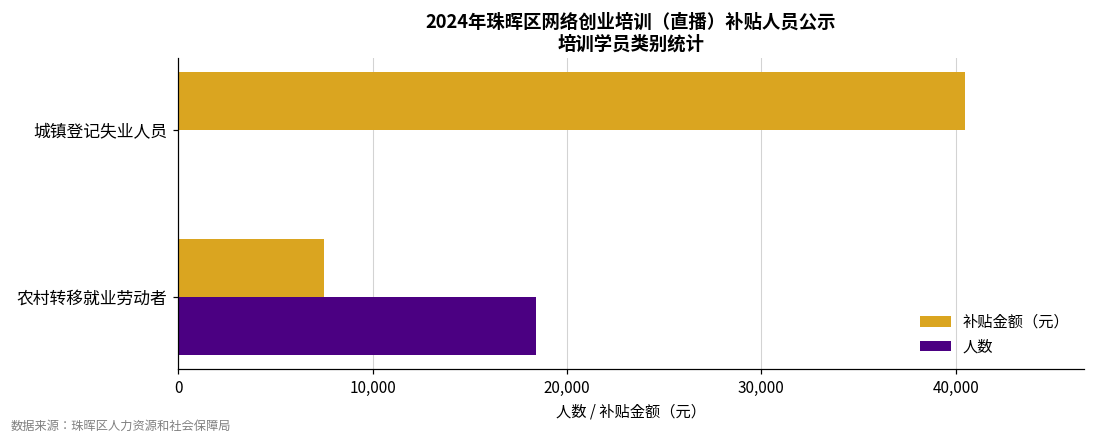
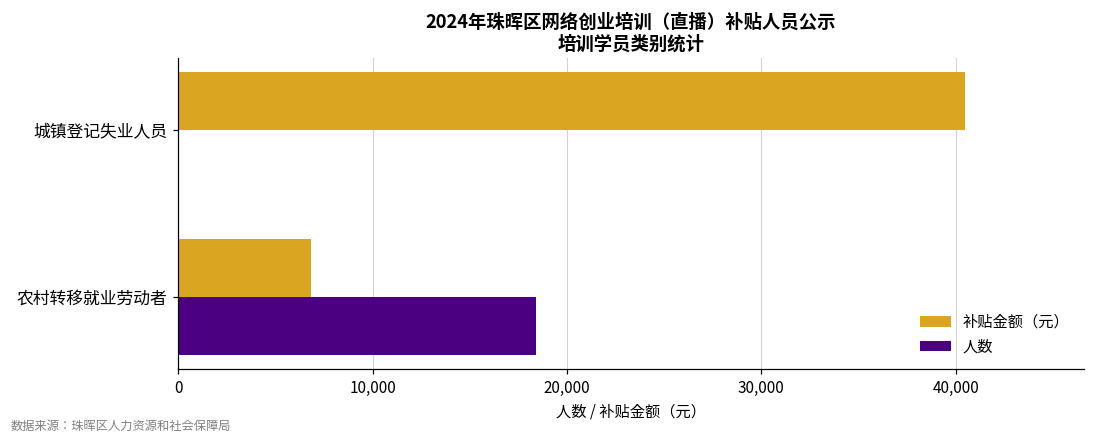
补贴金额（元）, 农村转移就业劳动者: 7,500 -> 6,800
